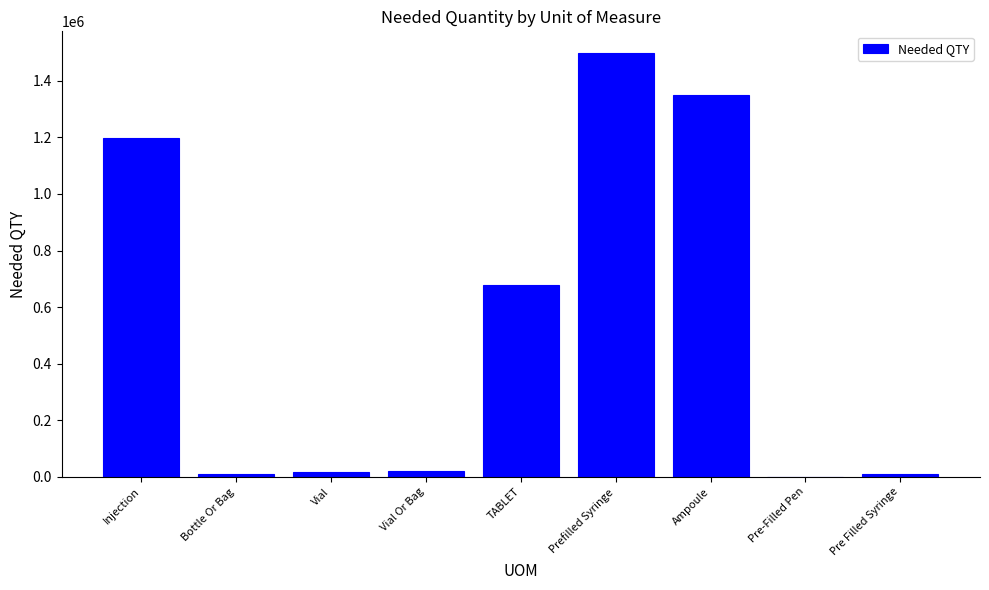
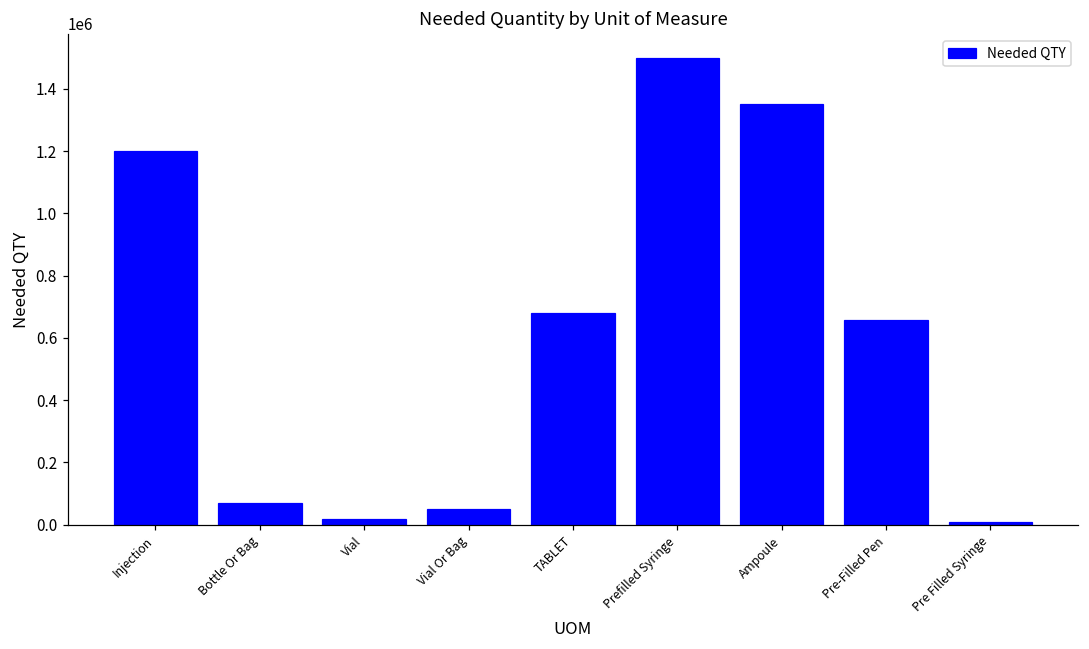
Bottle Or Bag: 10000 -> 70000
Vial Or Bag: 20000 -> 50000
Pre-Filled Pen: 0 -> 660000
